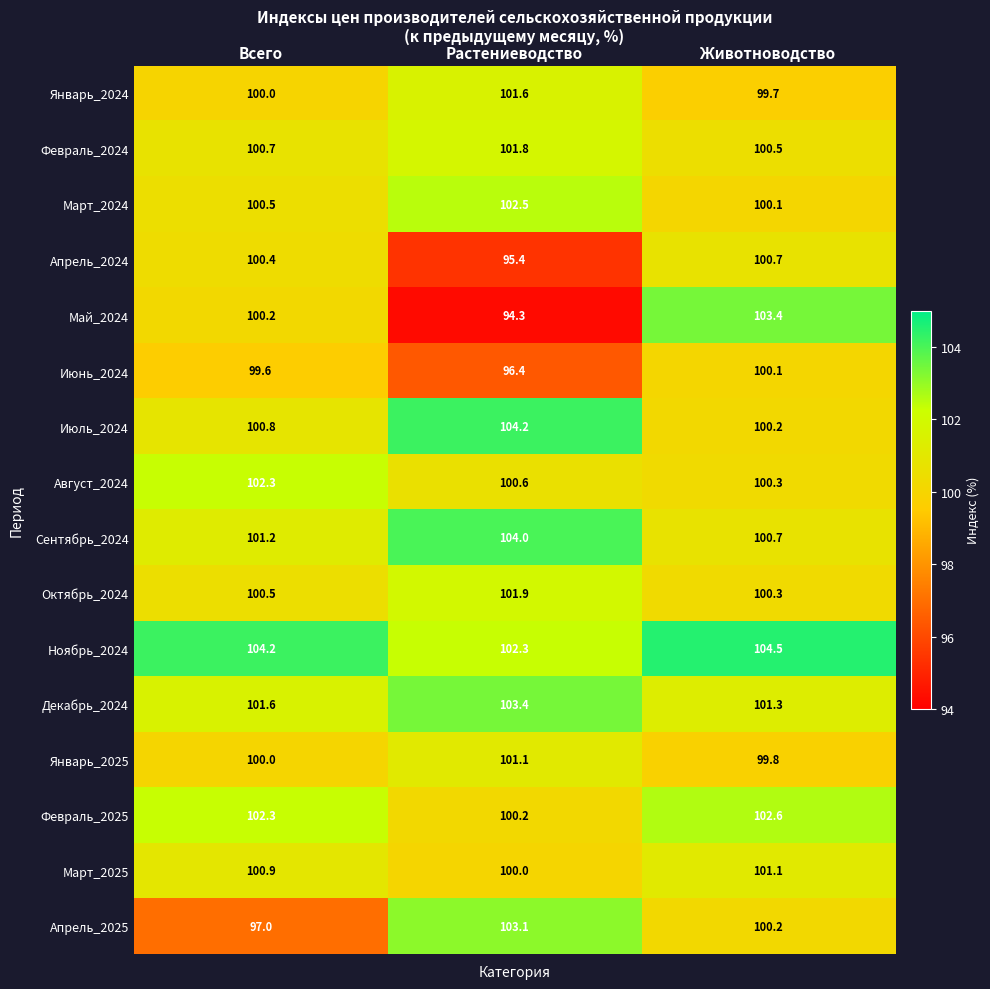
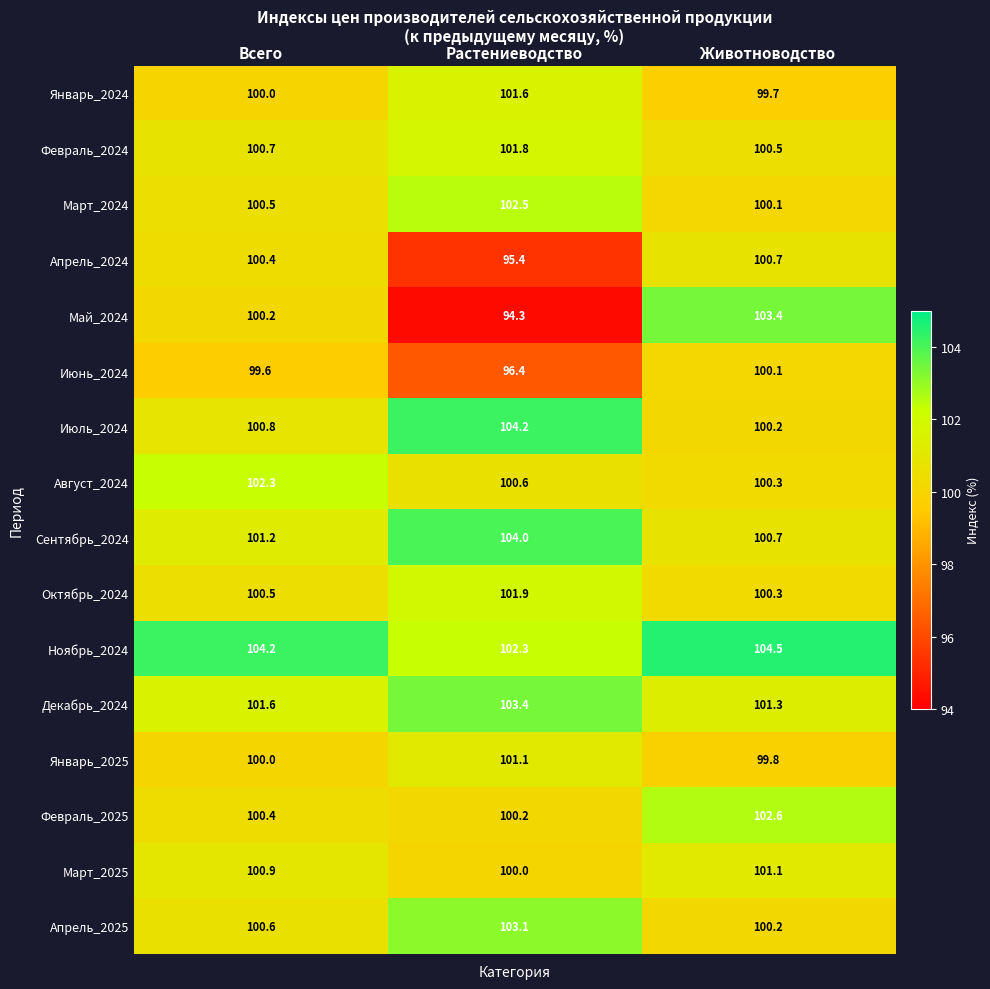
Февраль_2025, Всего: 102.3 -> 100.4
Апрель_2025, Всего: 97.0 -> 100.6
